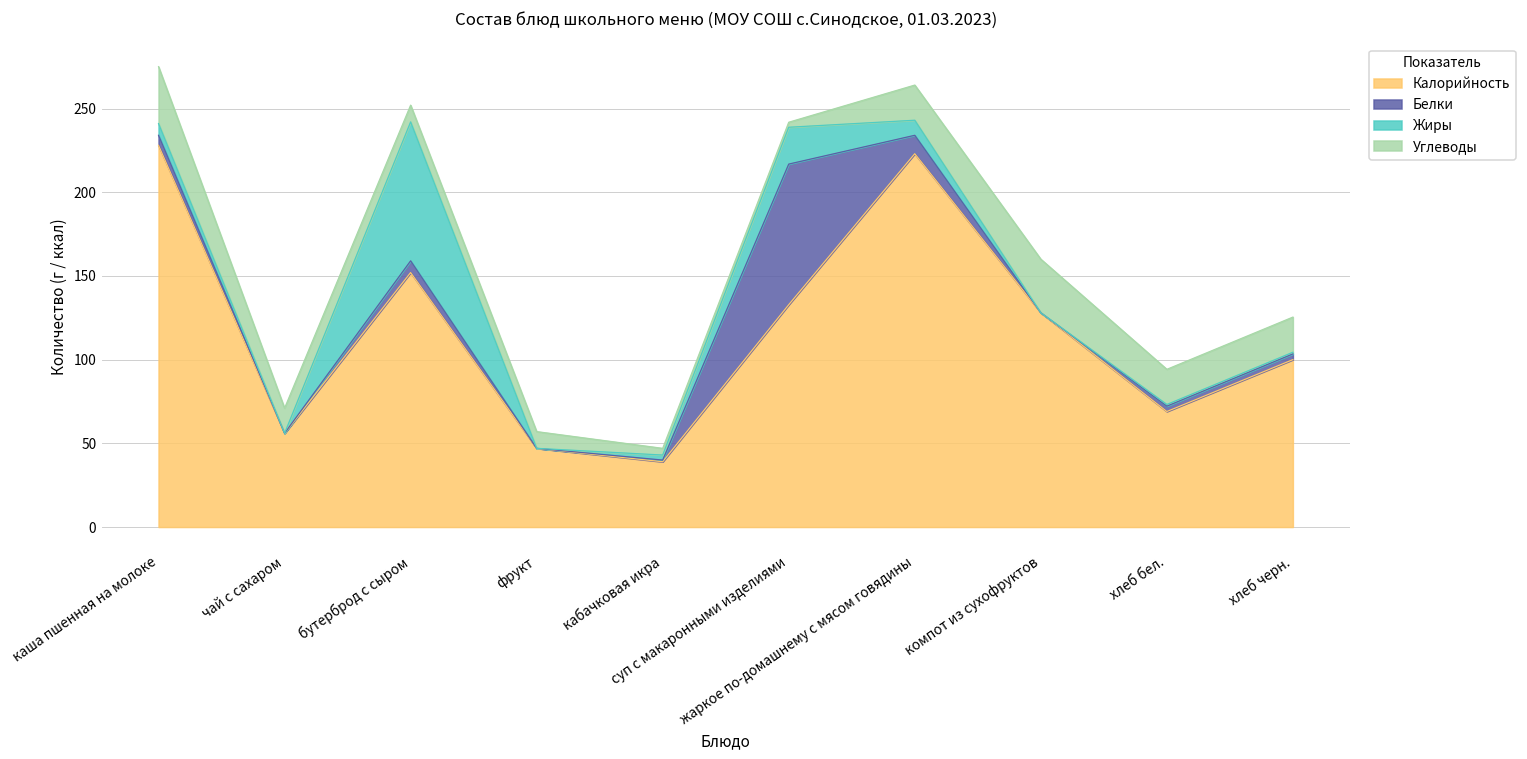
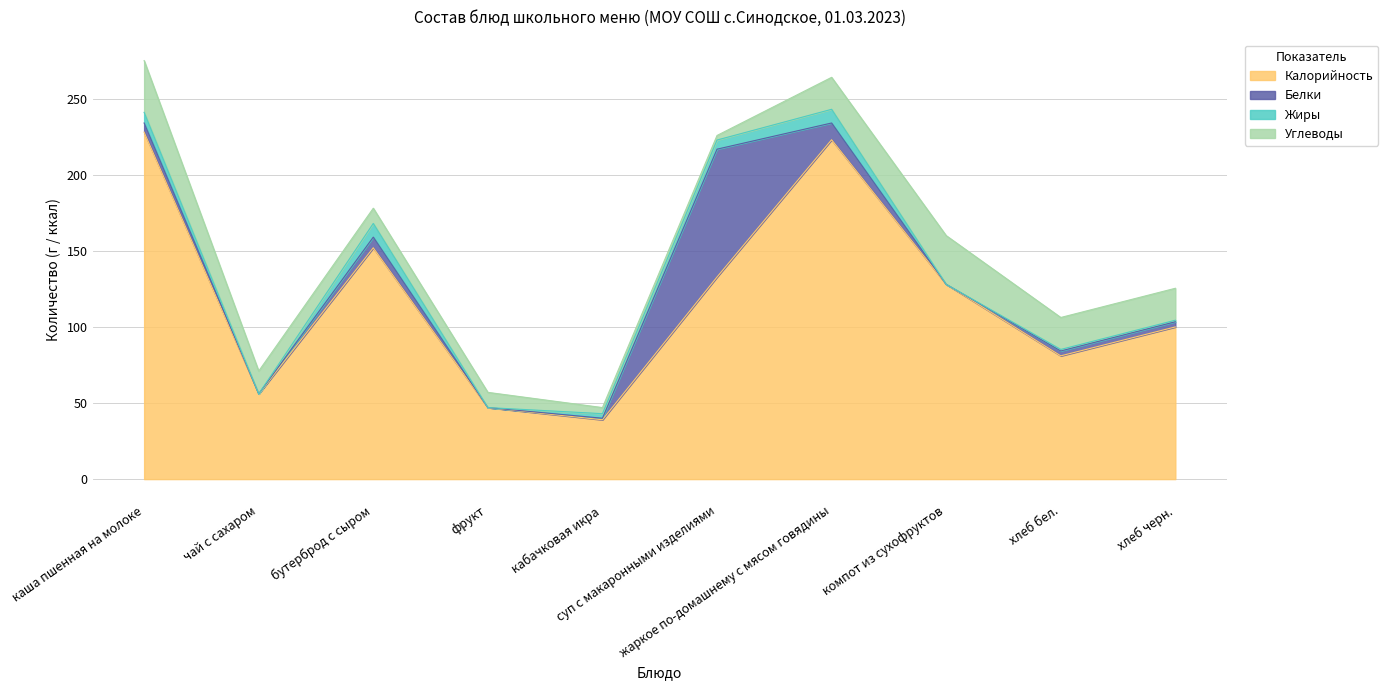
Жиры, бутерброд с сыром: 83 -> 9
Жиры, суп с макаронными изделиями: 22 -> 6
Калорийность, хлеб бел.: 69 -> 81
